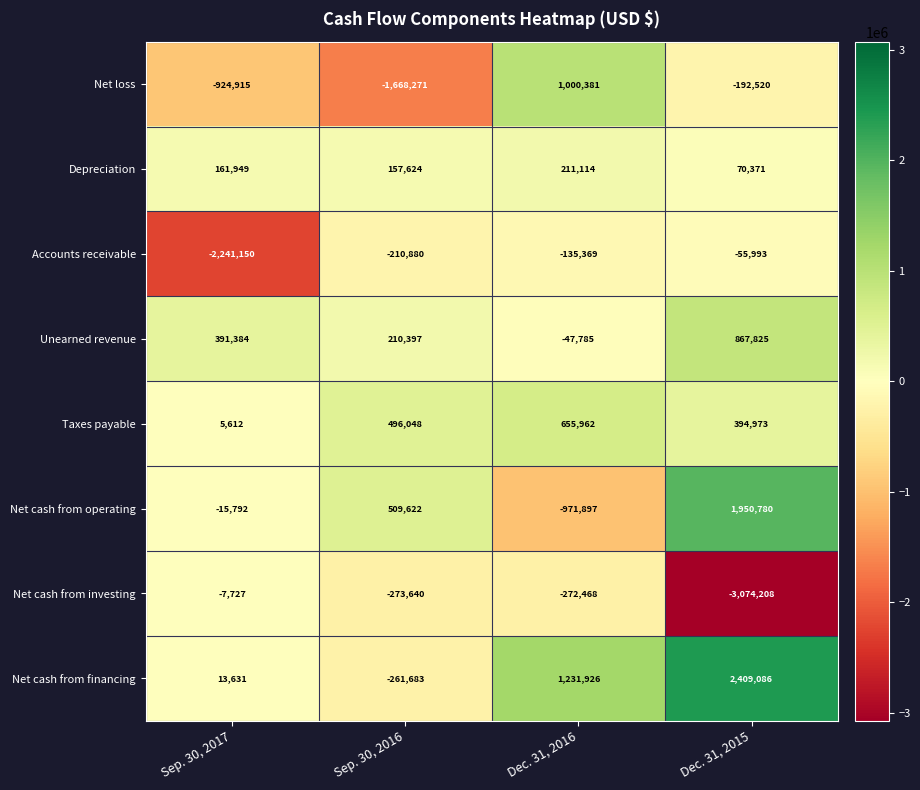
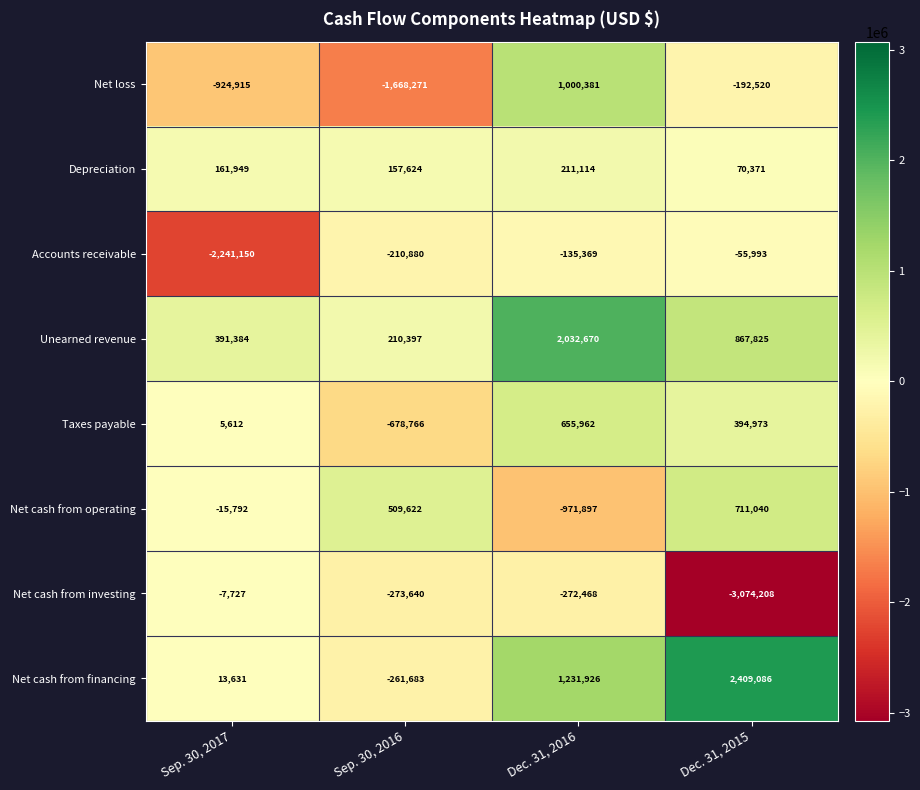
Unearned revenue, Dec. 31, 2016: -47,785 -> 2,032,670
Taxes payable, Sep. 30, 2016: 496,048 -> -678,766
Net cash from operating, Dec. 31, 2015: 1,950,780 -> 711,040
